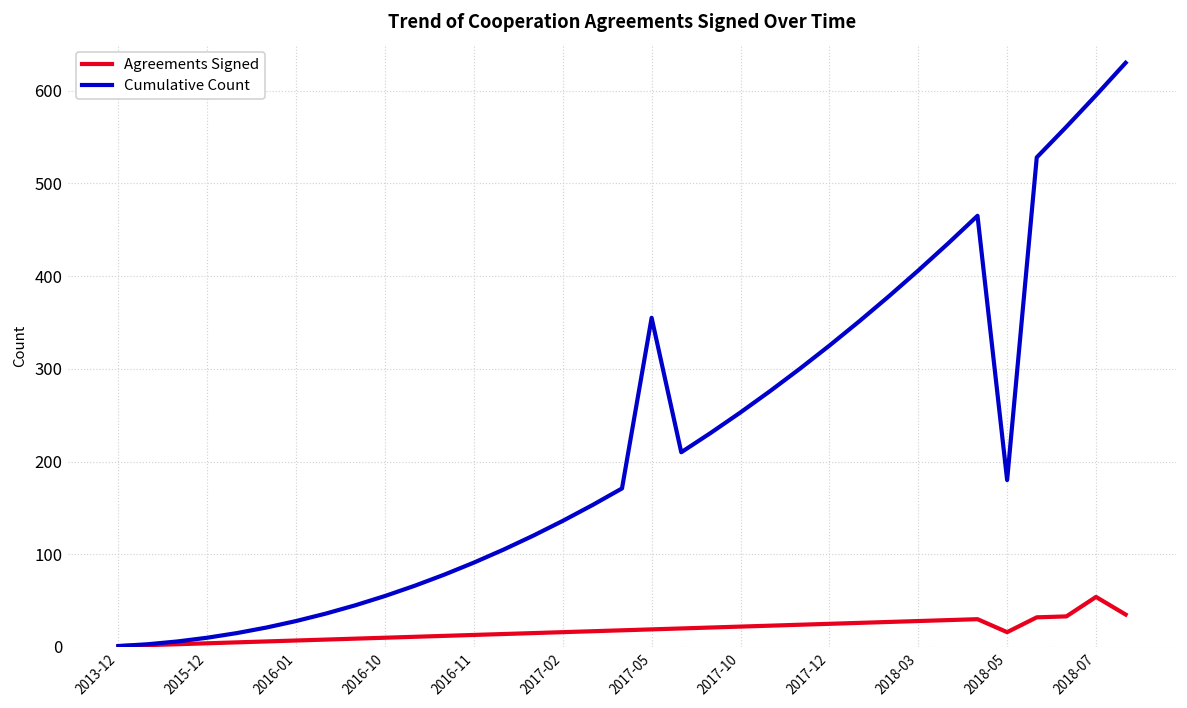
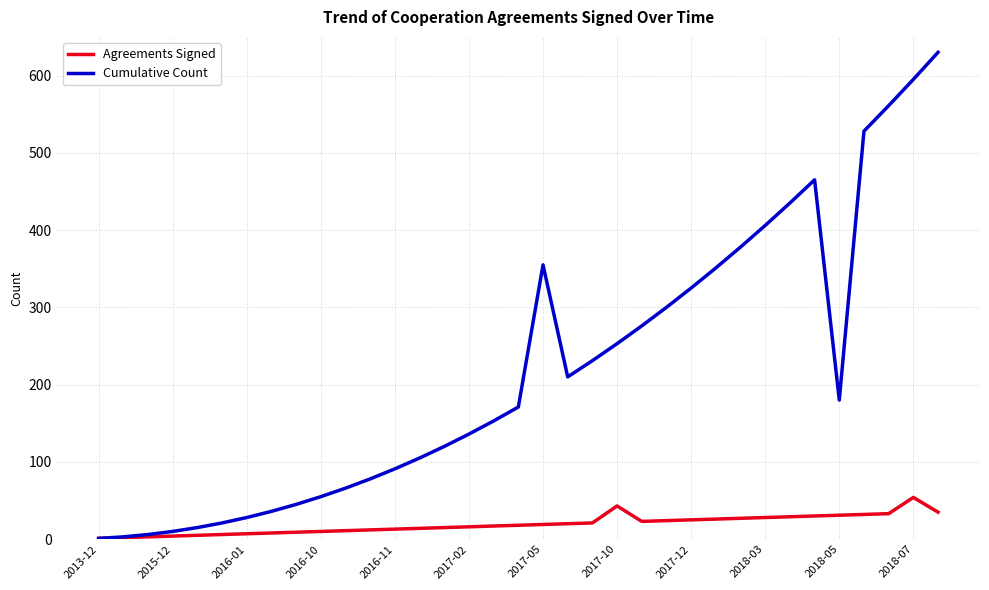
Agreements Signed, 2017-10: 20 -> 40
Agreements Signed, 2018-05: 20 -> 30
